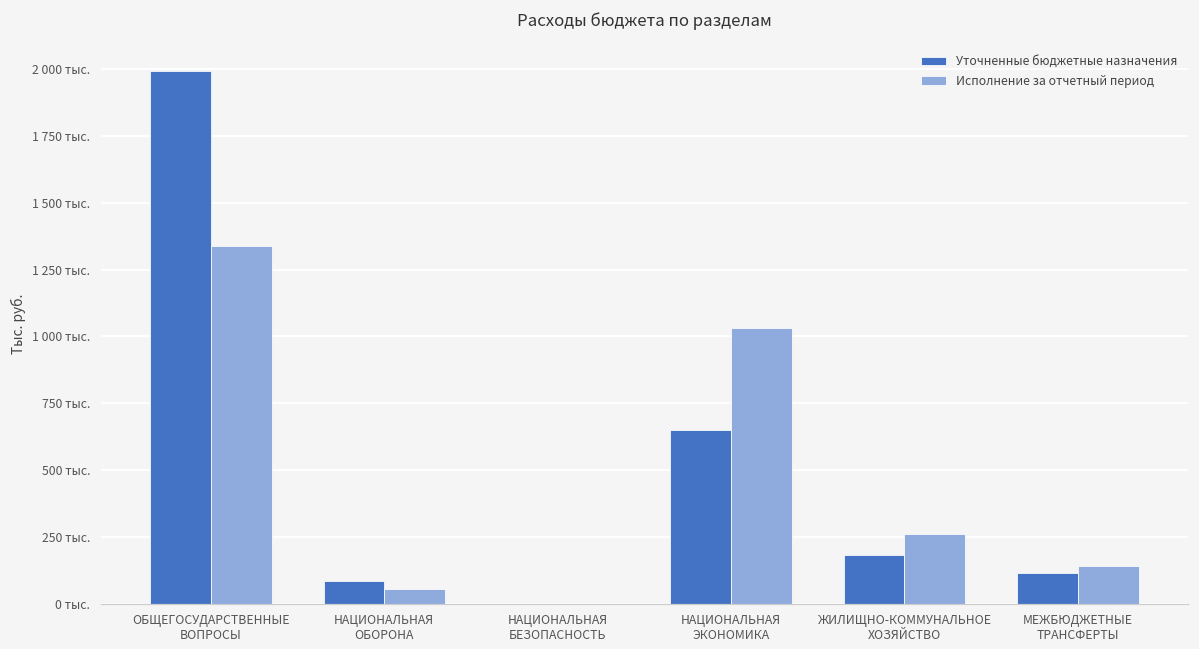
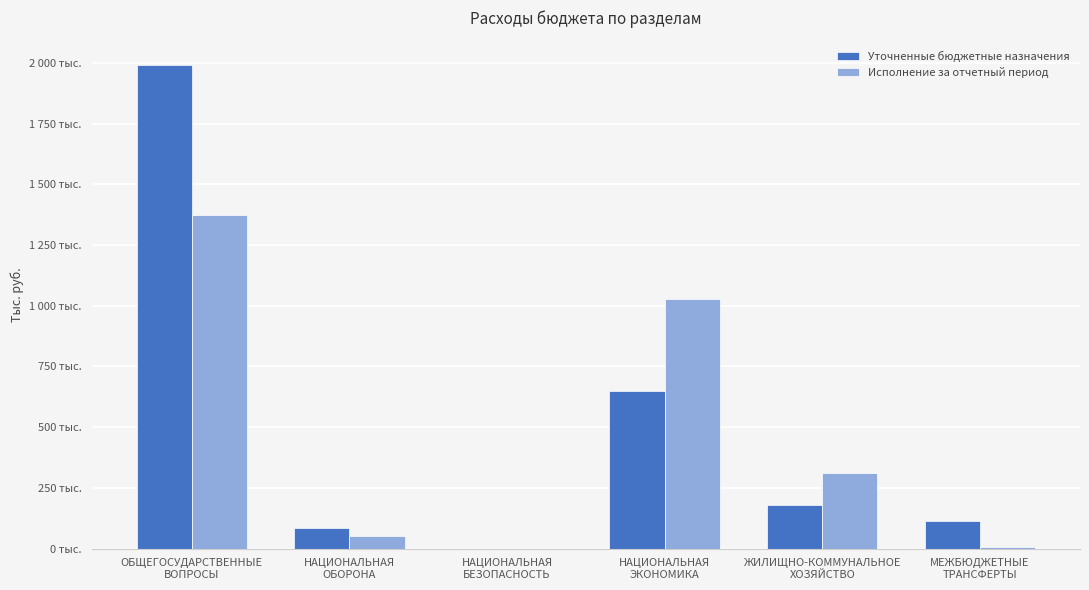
Исполнение за отчетный период, ОБЩЕГОСУДАРСТВЕННЫЕ ВОПРОСЫ: 1340 тыс. -> 1380 тыс.
Исполнение за отчетный период, ЖИЛИЩНО-КОММУНАЛЬНОЕ ХОЗЯЙСТВО: 260 тыс. -> 310 тыс.
Исполнение за отчетный период, МЕЖБЮДЖЕТНЫЕ ТРАНСФЕРТЫ: 140 тыс. -> 10 тыс.
